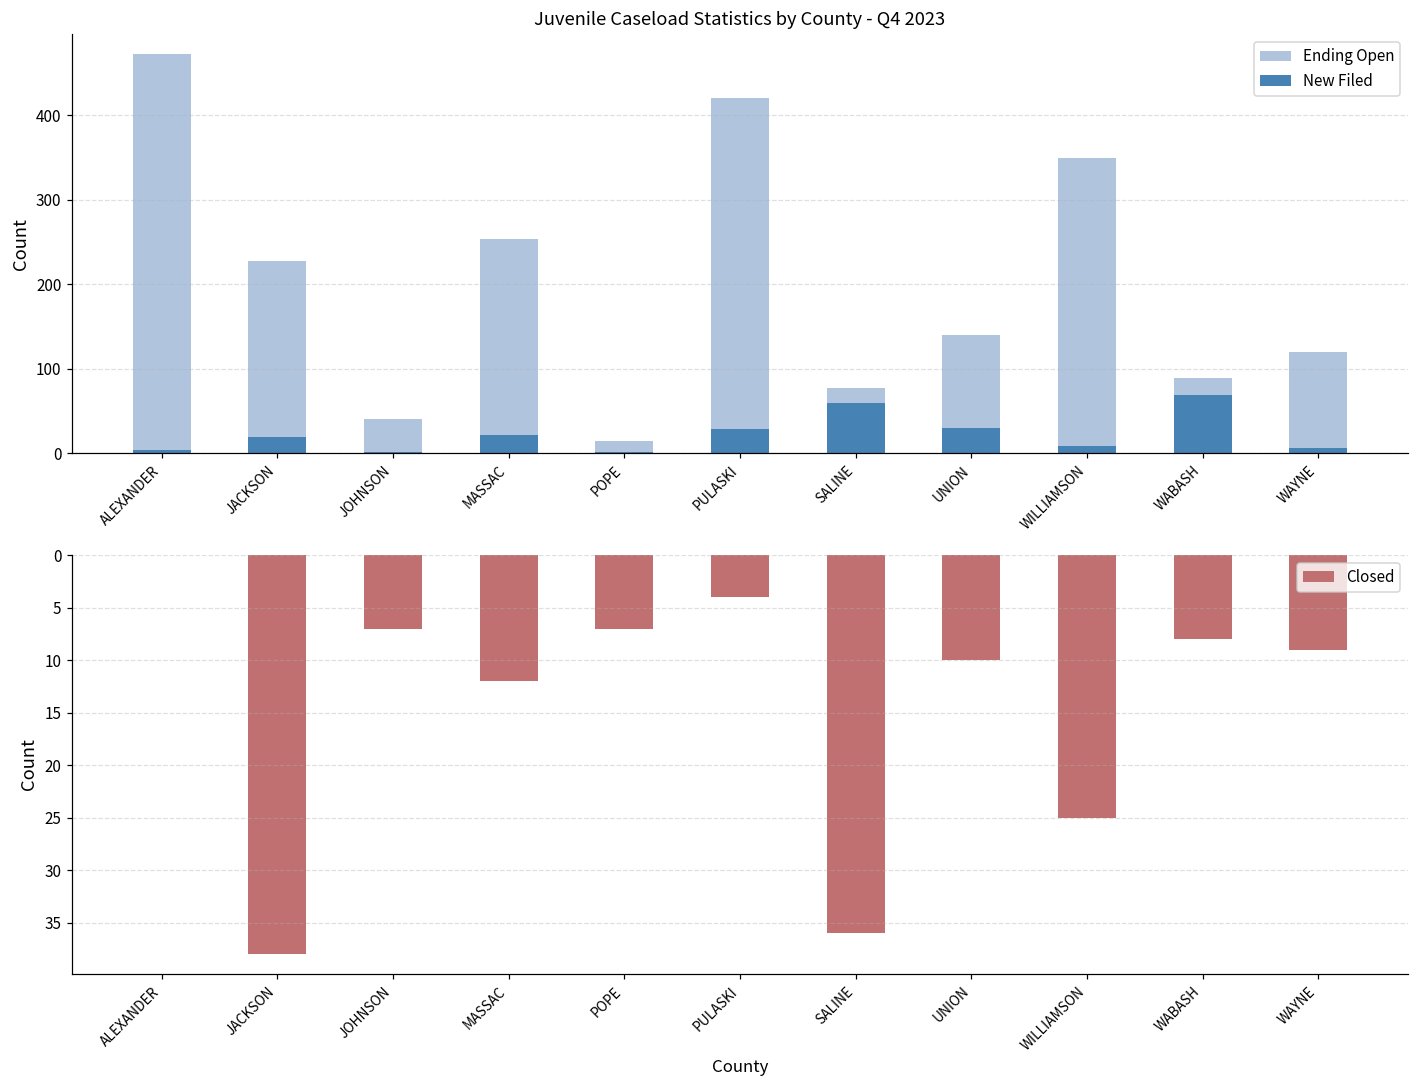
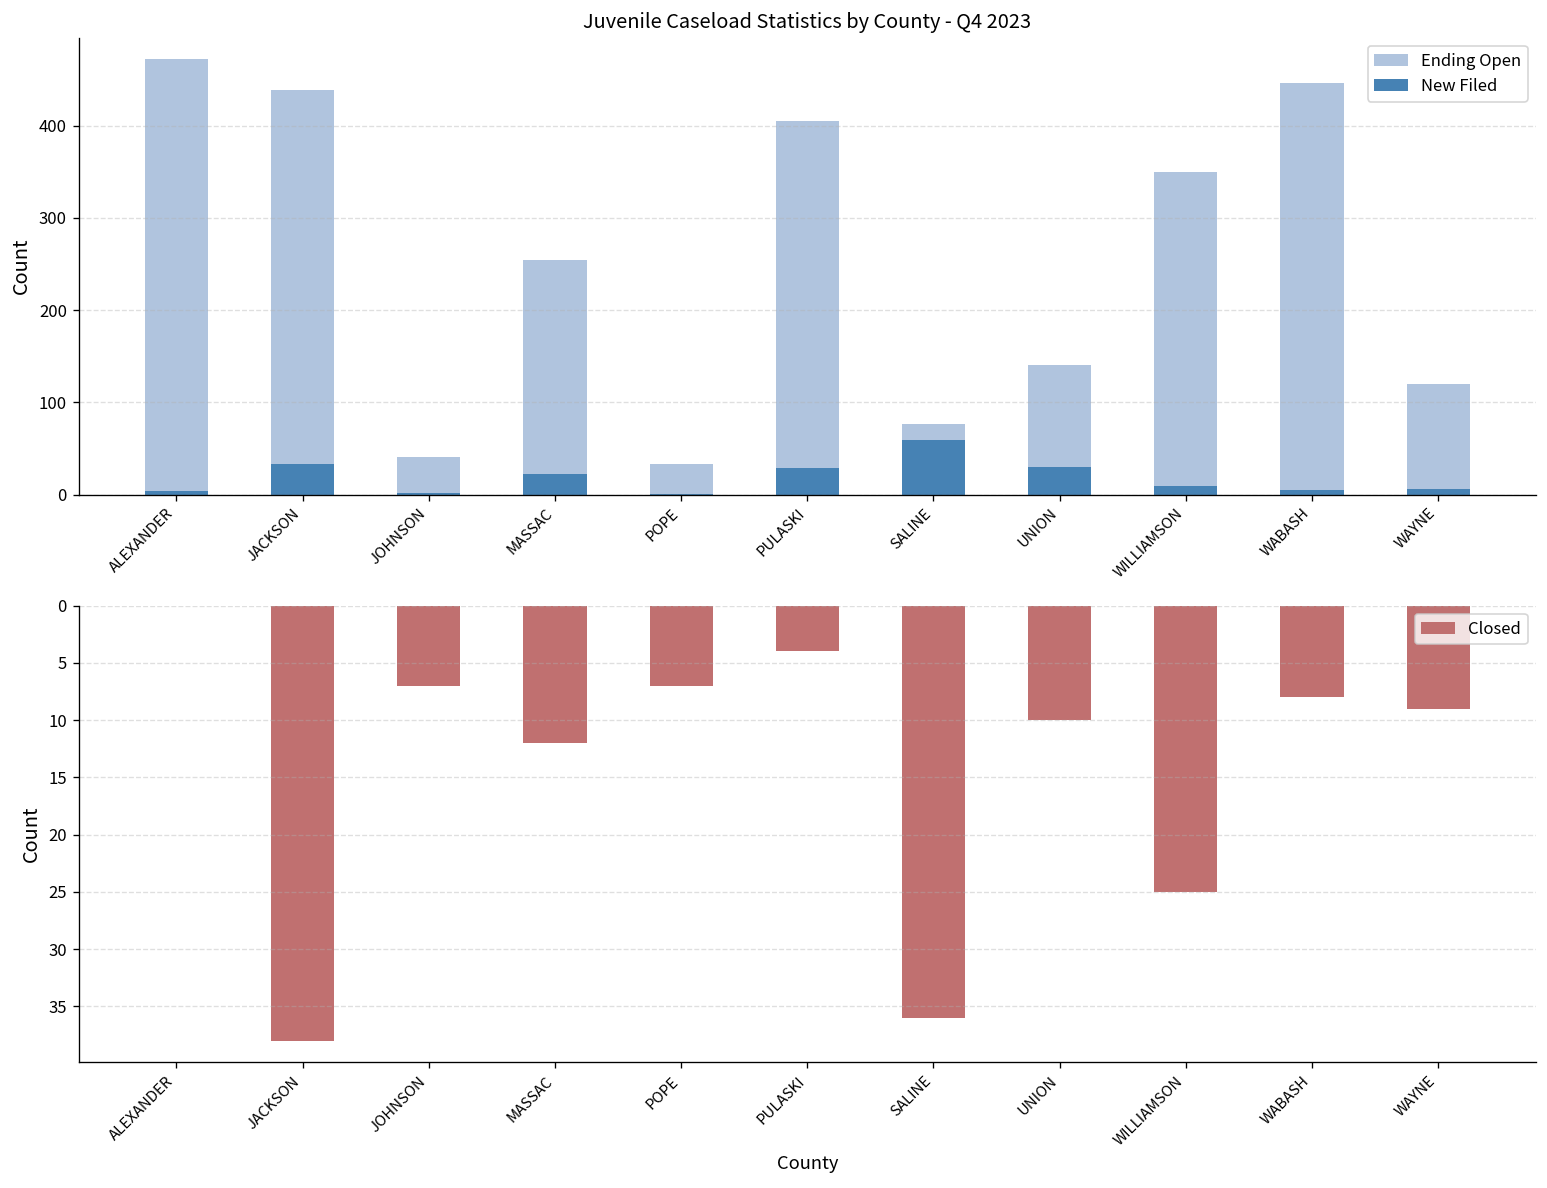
Juvenile Caseload Statistics by County - Q4 2023, Ending Open, JACKSON: 230 -> 440
Juvenile Caseload Statistics by County - Q4 2023, New Filed, JACKSON: 20 -> 30
Juvenile Caseload Statistics by County - Q4 2023, Ending Open, POPE: 10 -> 30
Juvenile Caseload Statistics by County - Q4 2023, Ending Open, PULASKI: 420 -> 410
Juvenile Caseload Statistics by County - Q4 2023, Ending Open, WABASH: 90 -> 450
Juvenile Caseload Statistics by County - Q4 2023, New Filed, WABASH: 70 -> 10
